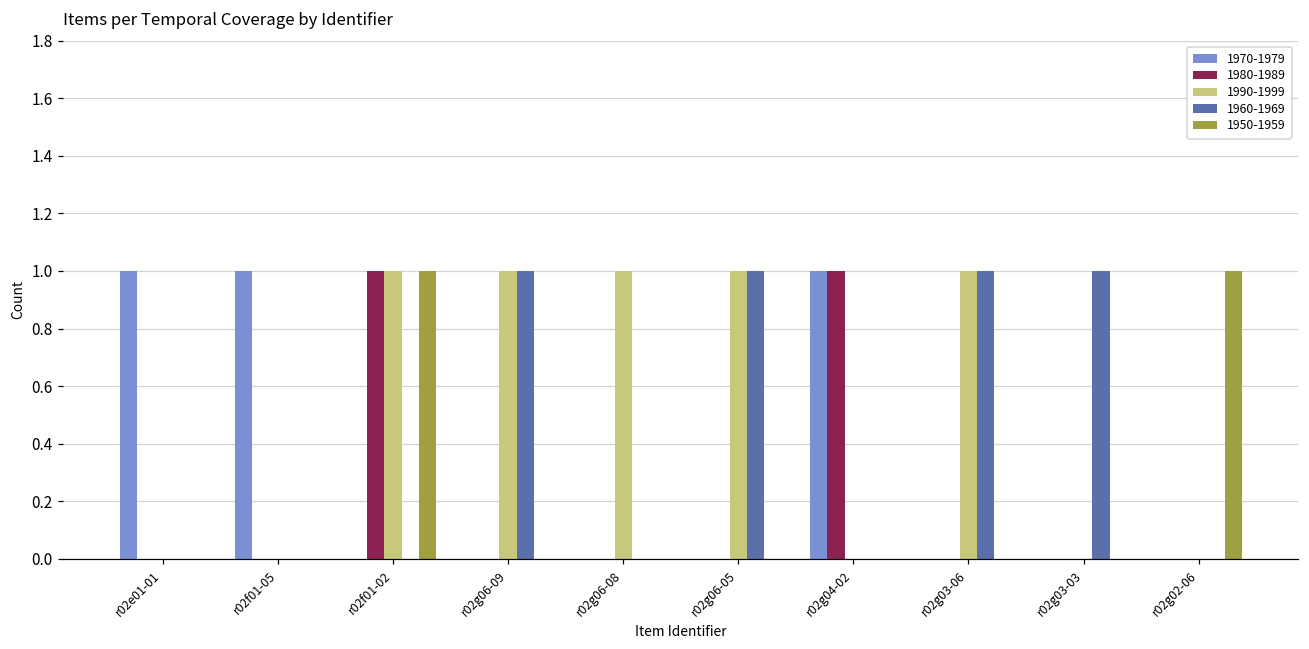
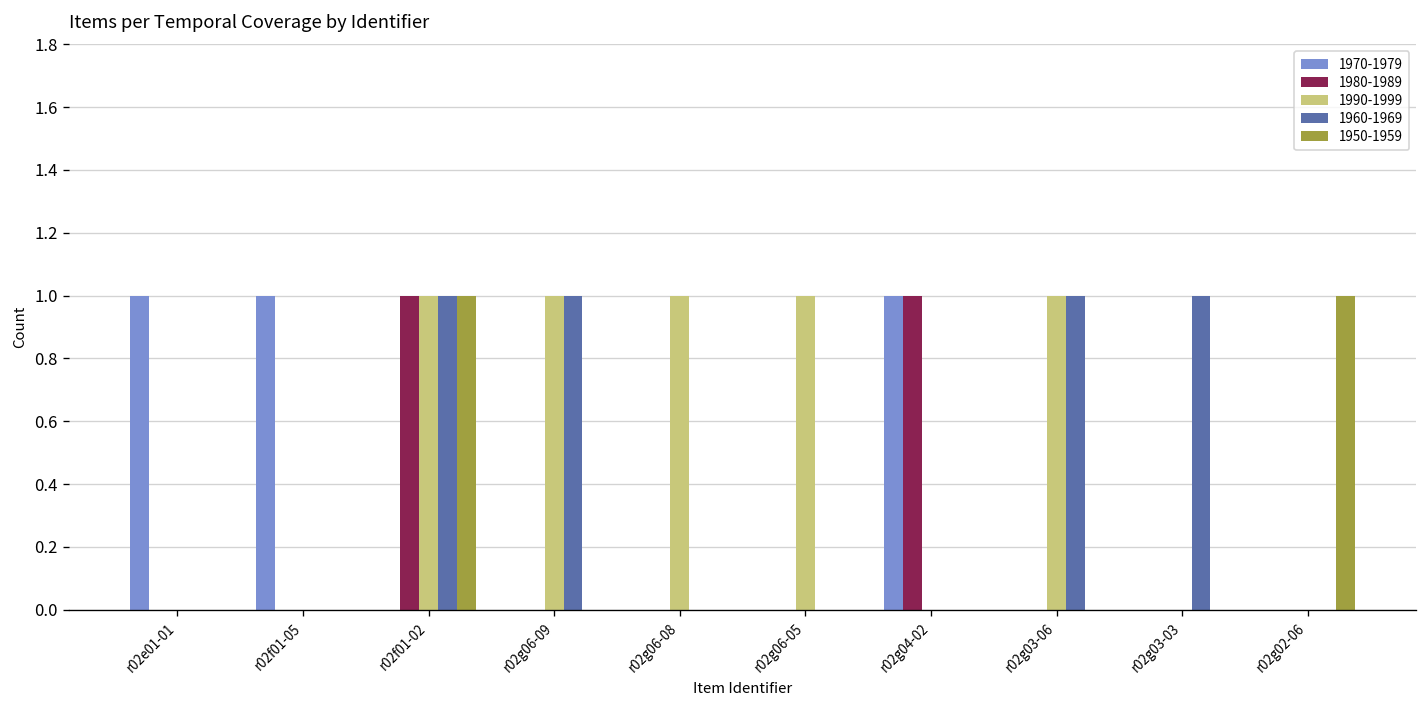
1960-1969, r02f01-02: 0 -> 1
1960-1969, r02g06-05: 1 -> 0
